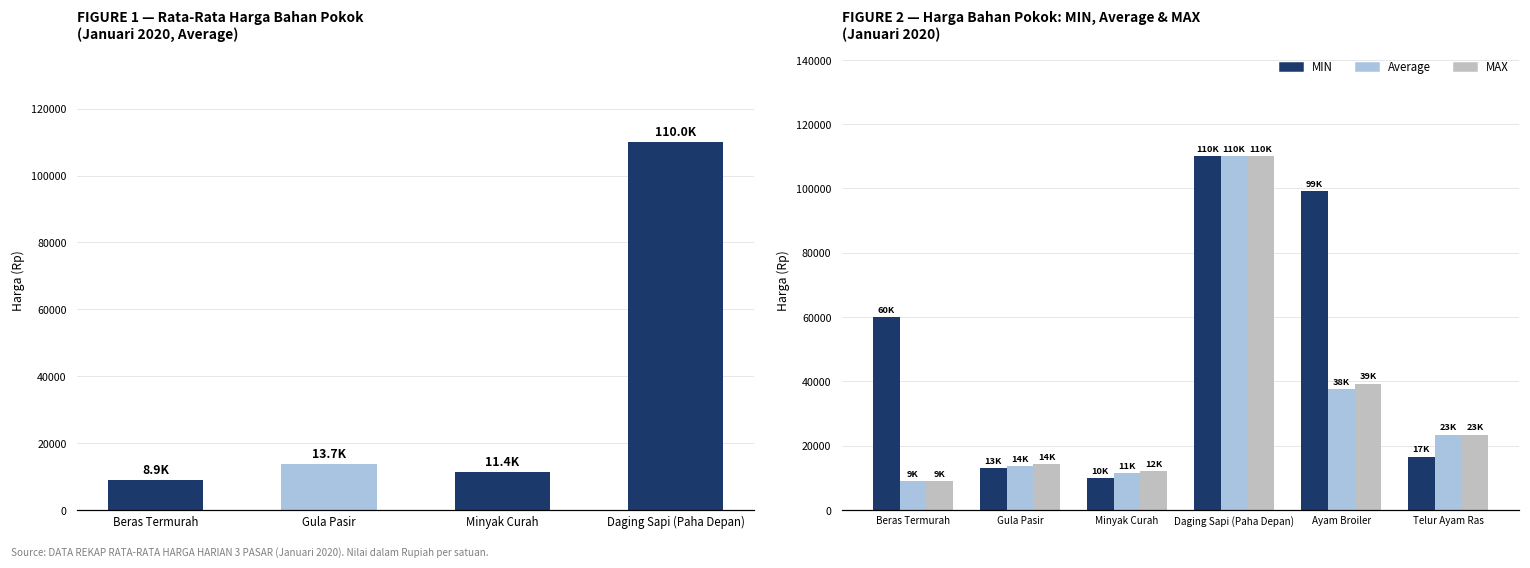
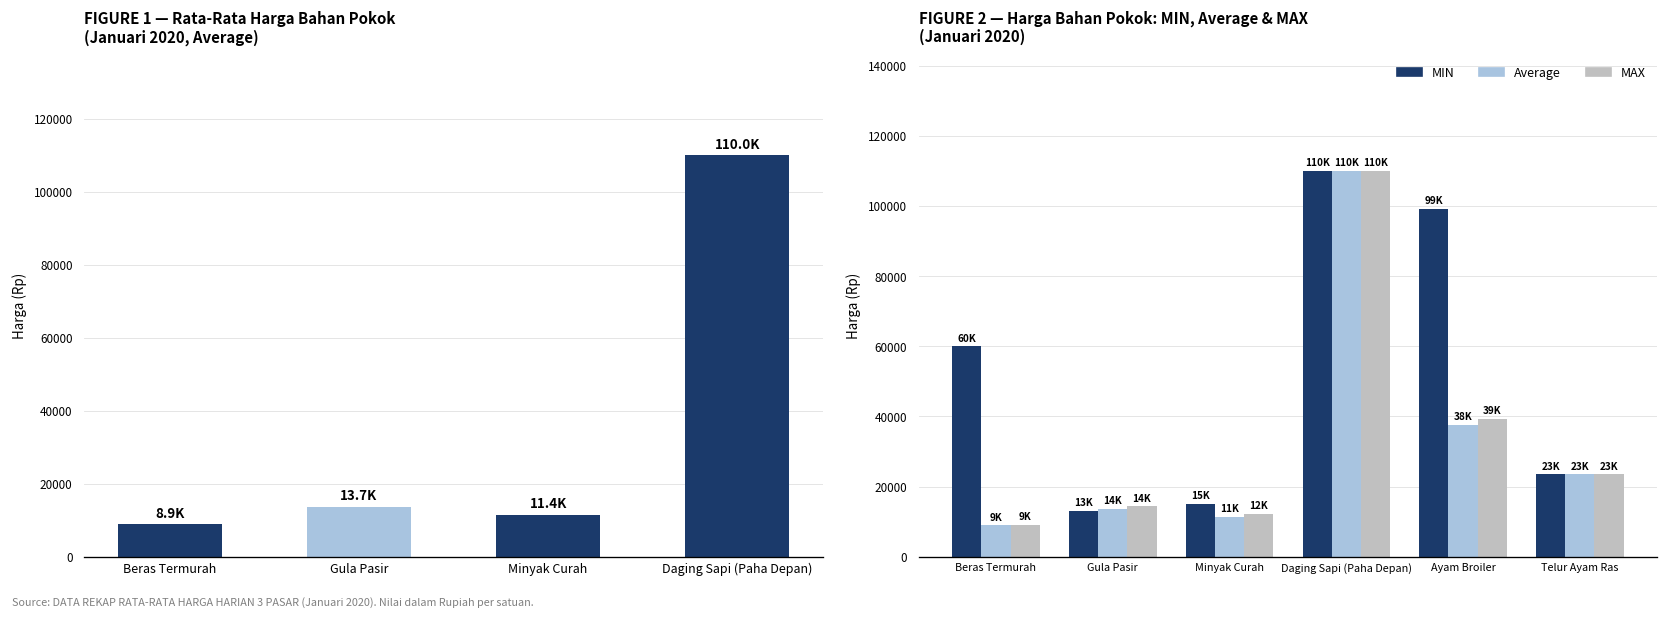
FIGURE 2 — Harga Bahan Pokok: MIN, Average & MAX (Januari 2020), MIN, Minyak Curah: 10K -> 15K
FIGURE 2 — Harga Bahan Pokok: MIN, Average & MAX (Januari 2020), MIN, Telur Ayam Ras: 17K -> 23K
